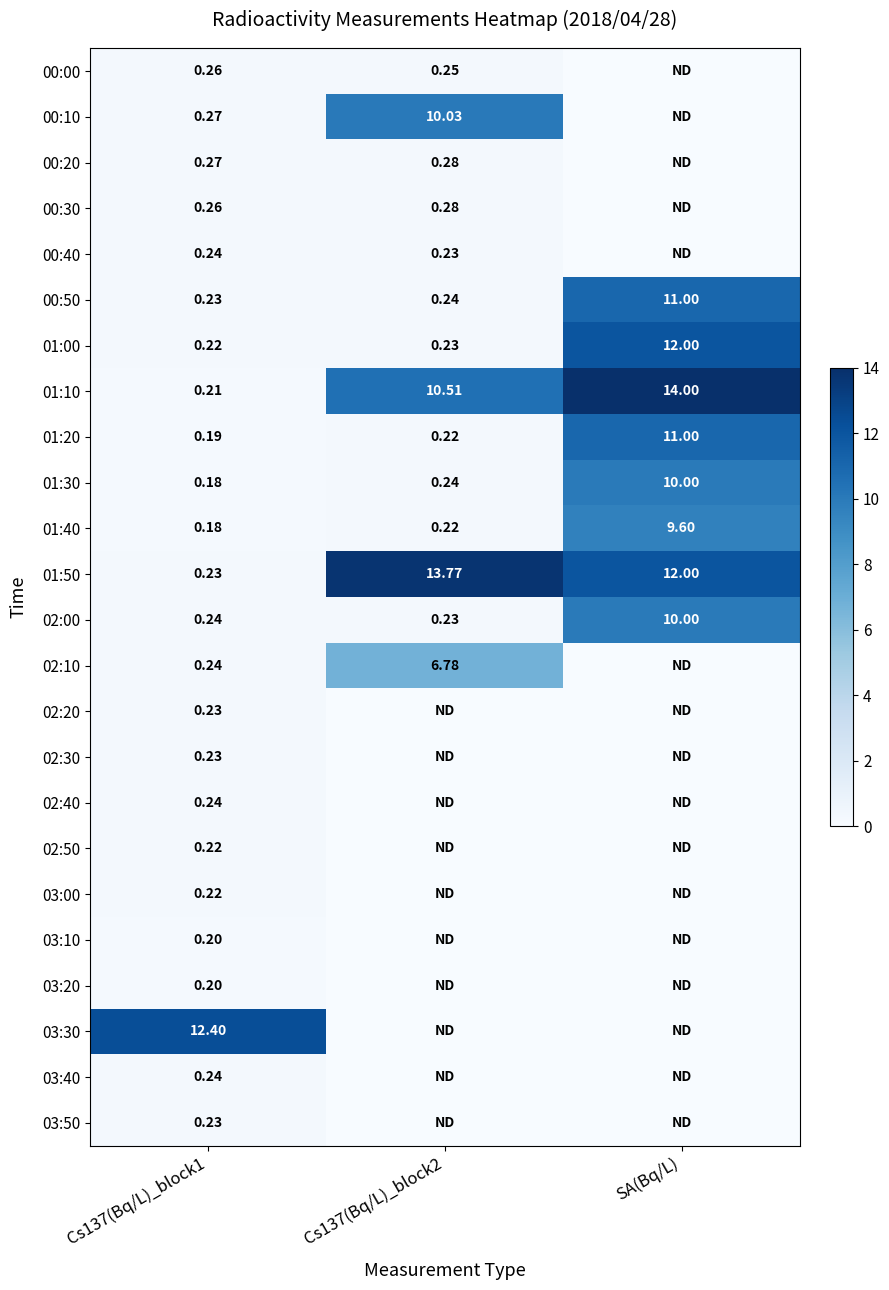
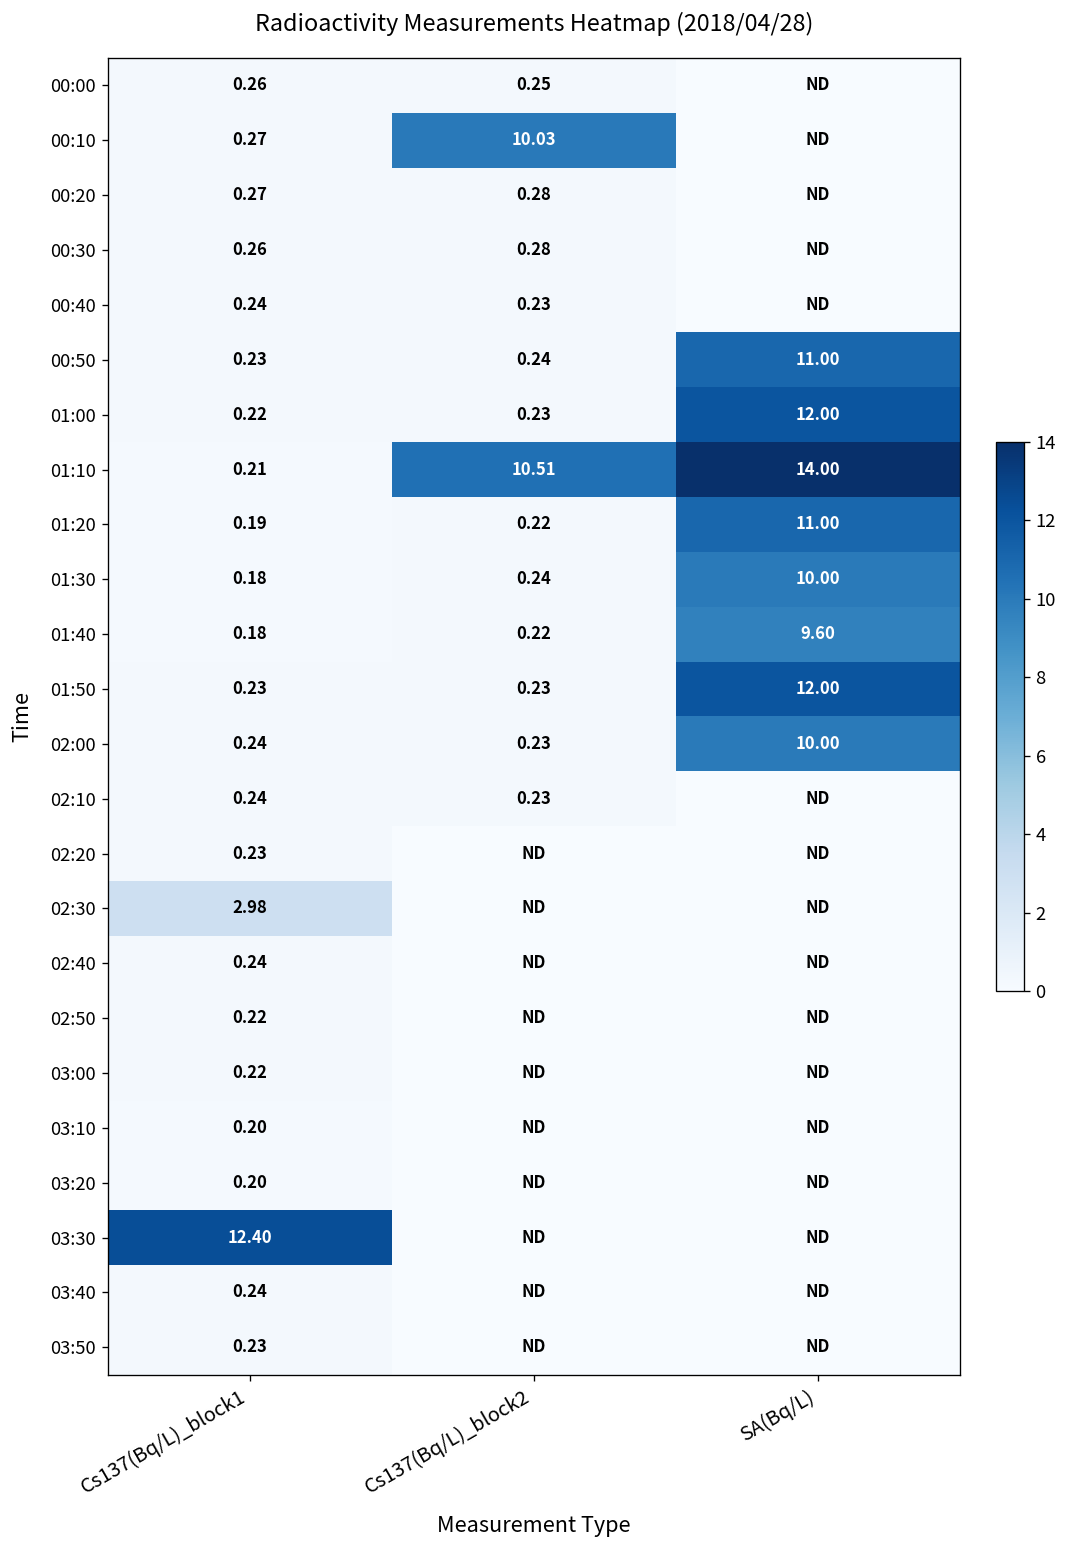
01:50, Cs137(Bq/L)_block2: 13.77 -> 0.23
02:10, Cs137(Bq/L)_block2: 6.78 -> 0.23
02:30, Cs137(Bq/L)_block1: 0.23 -> 2.98
